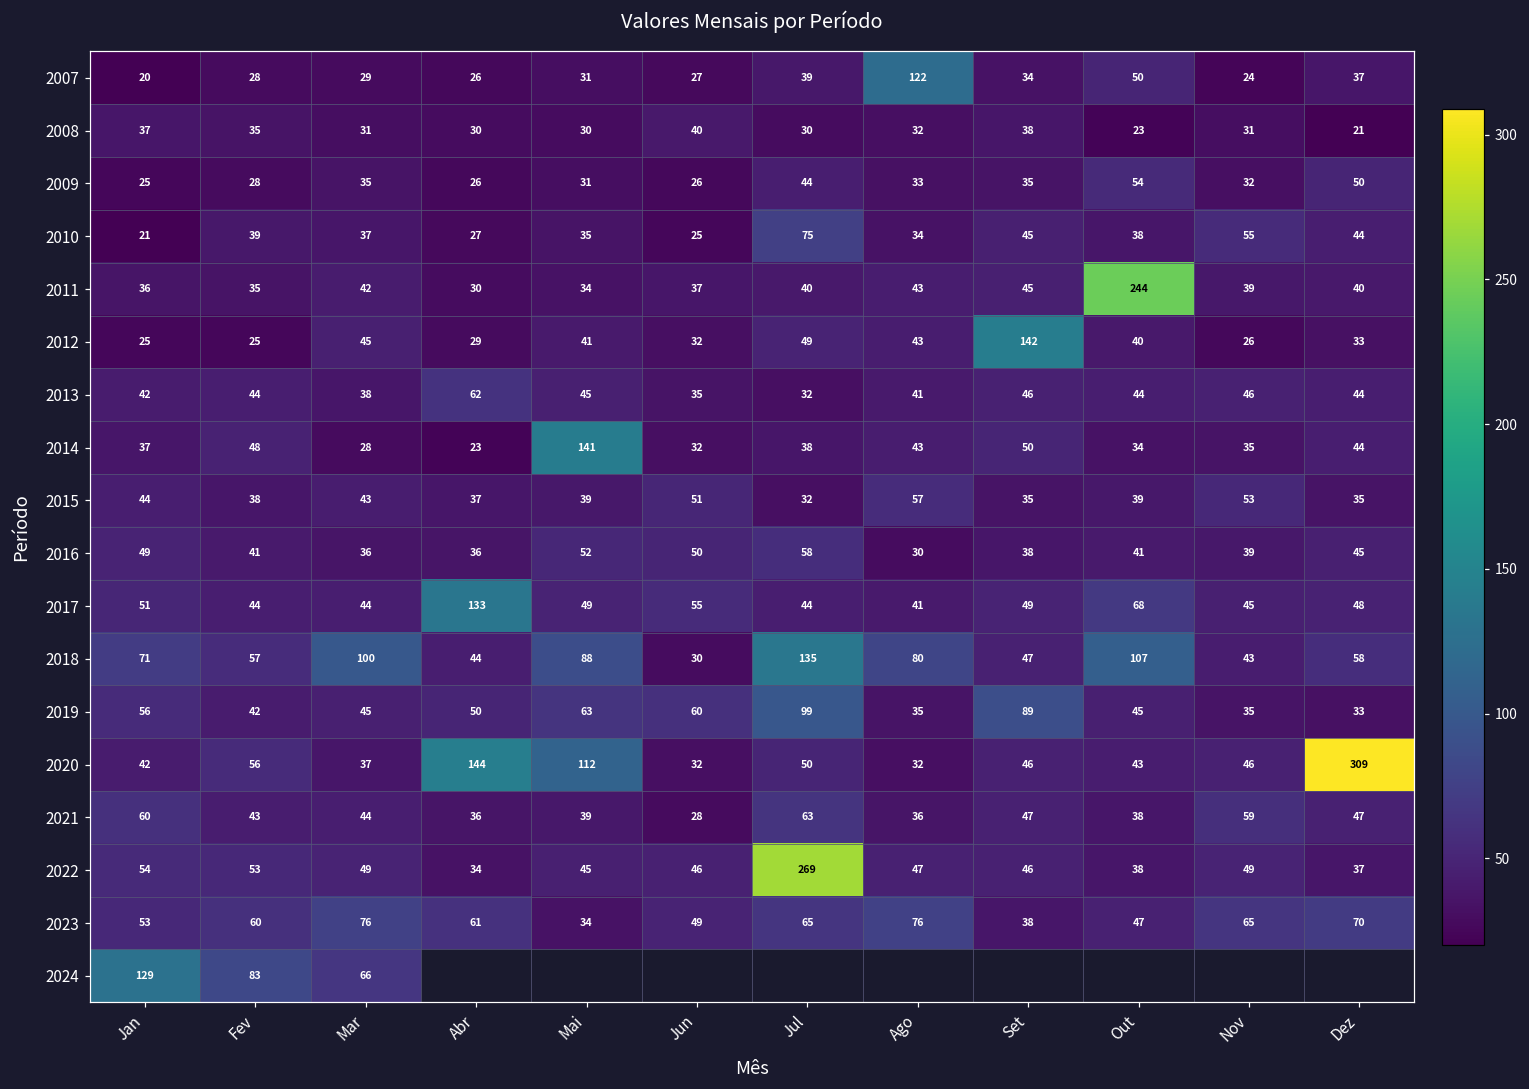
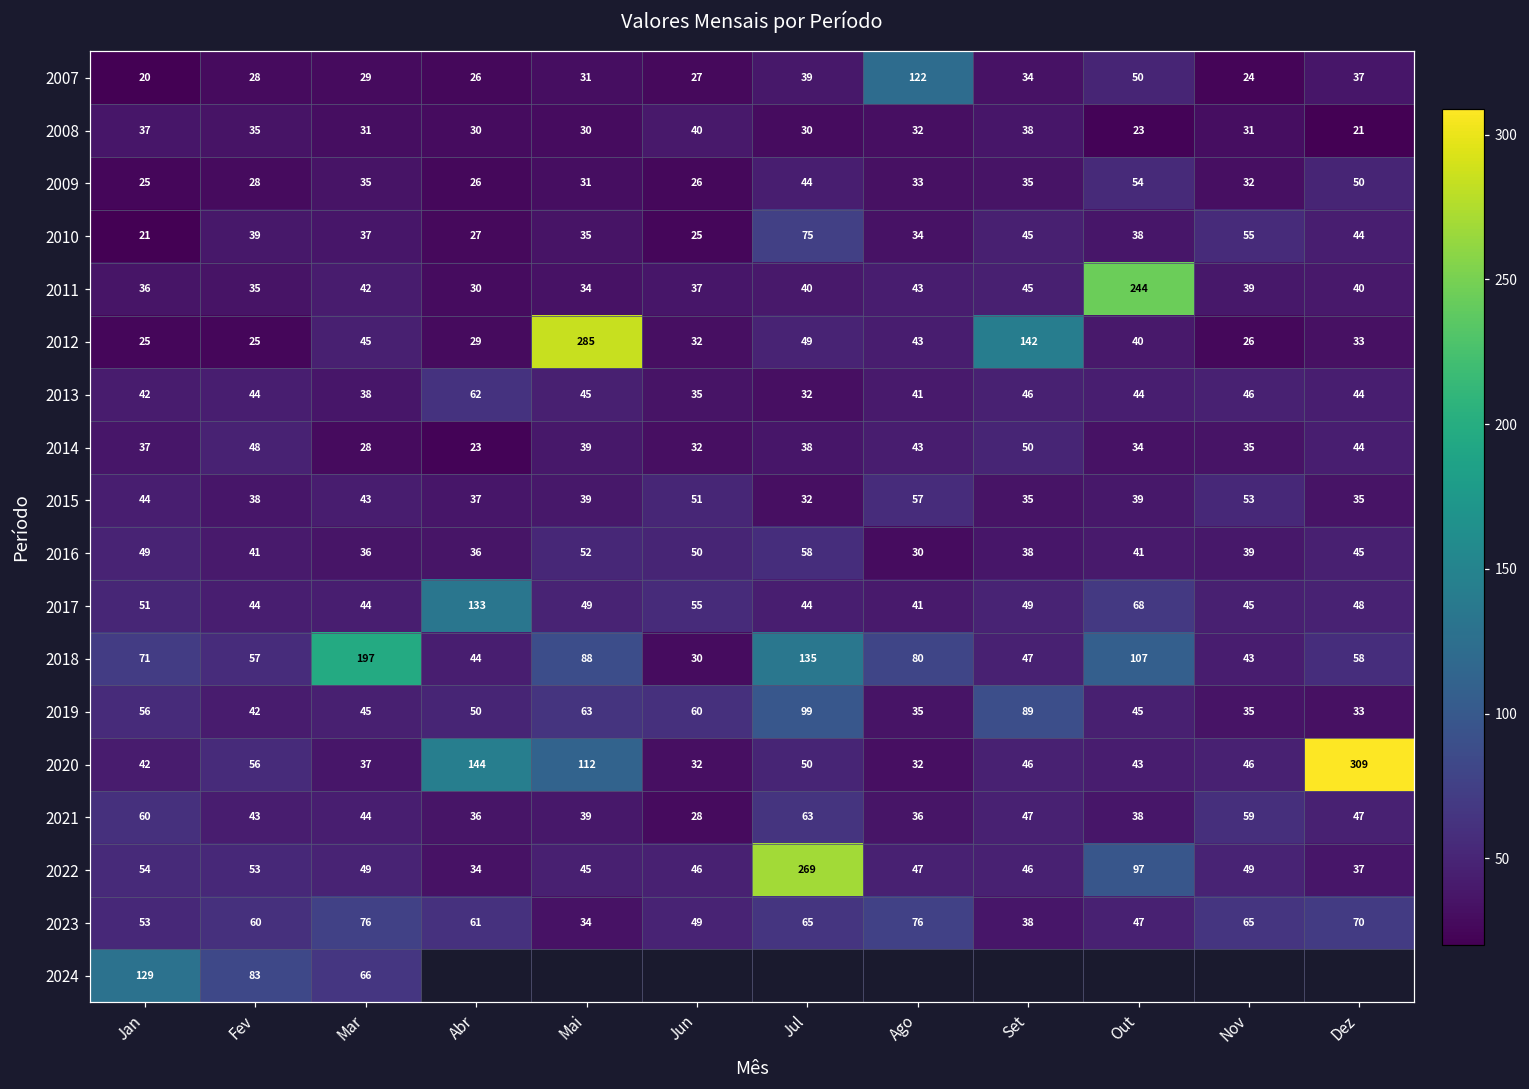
2012, Mai: 41 -> 285
2014, Mai: 141 -> 39
2018, Mar: 100 -> 197
2022, Out: 38 -> 97
